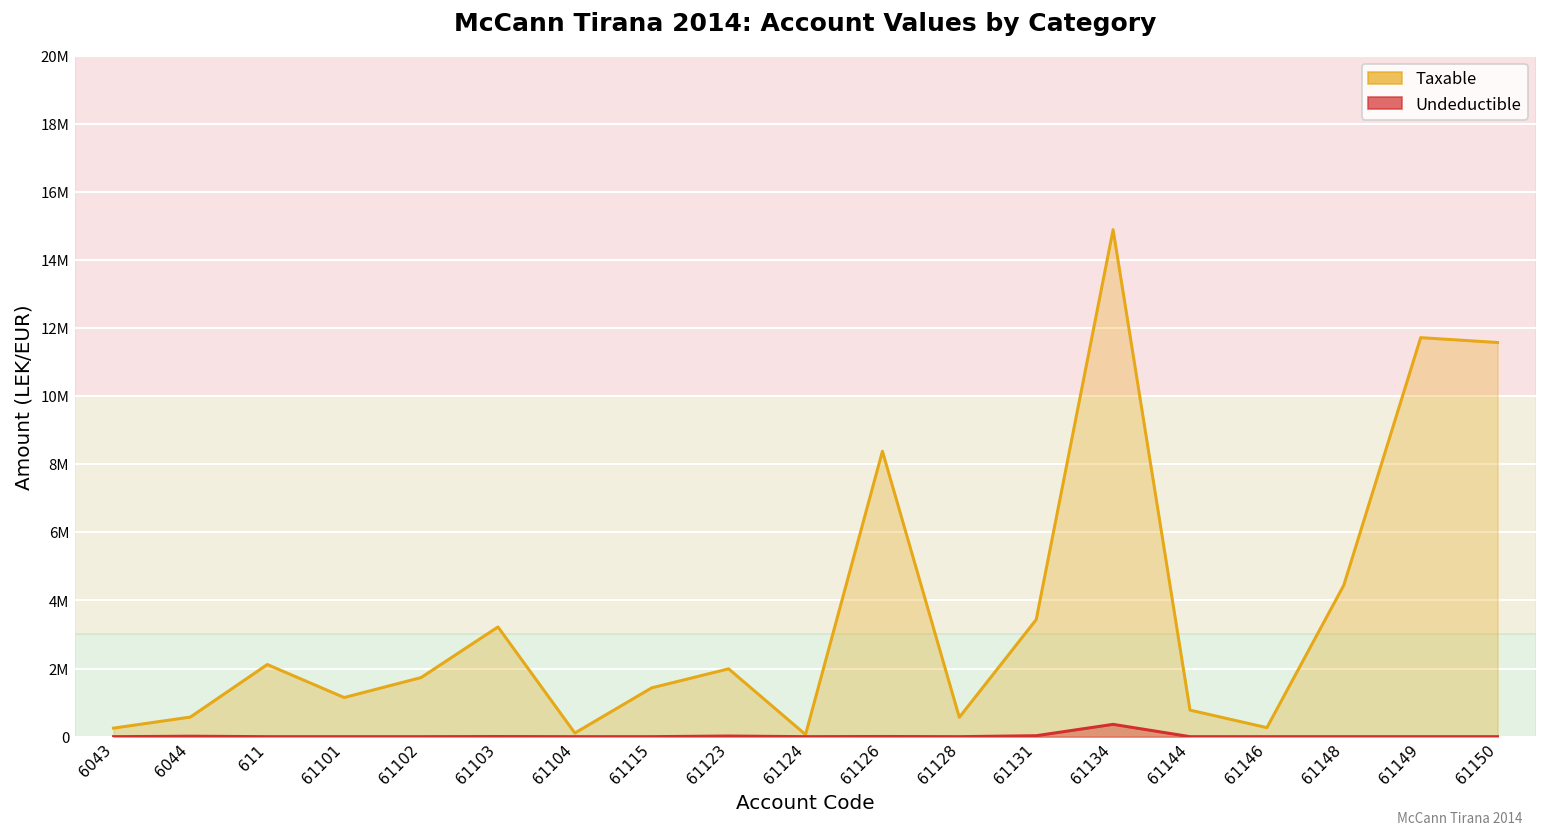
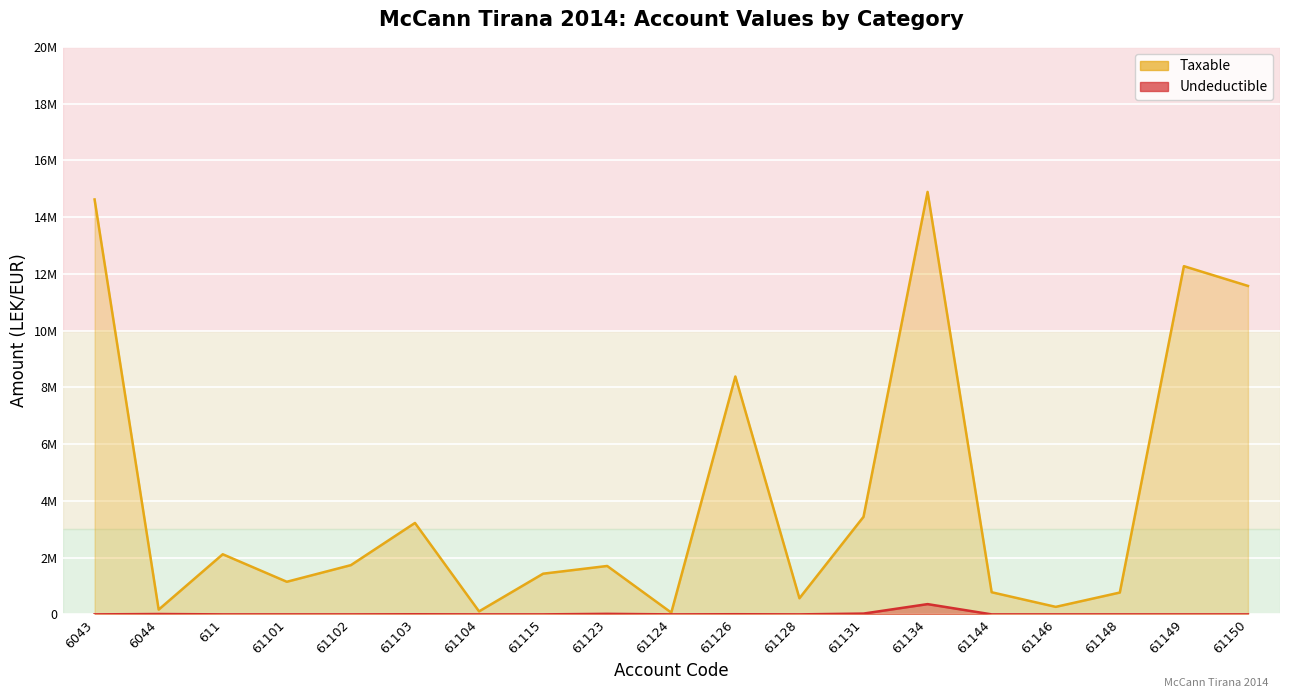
Taxable, 6043: 300000 -> 14600000
Taxable, 6044: 600000 -> 200000
Taxable, 61123: 2000000 -> 1700000
Taxable, 61148: 4400000 -> 800000
Taxable, 61149: 11700000 -> 12300000
